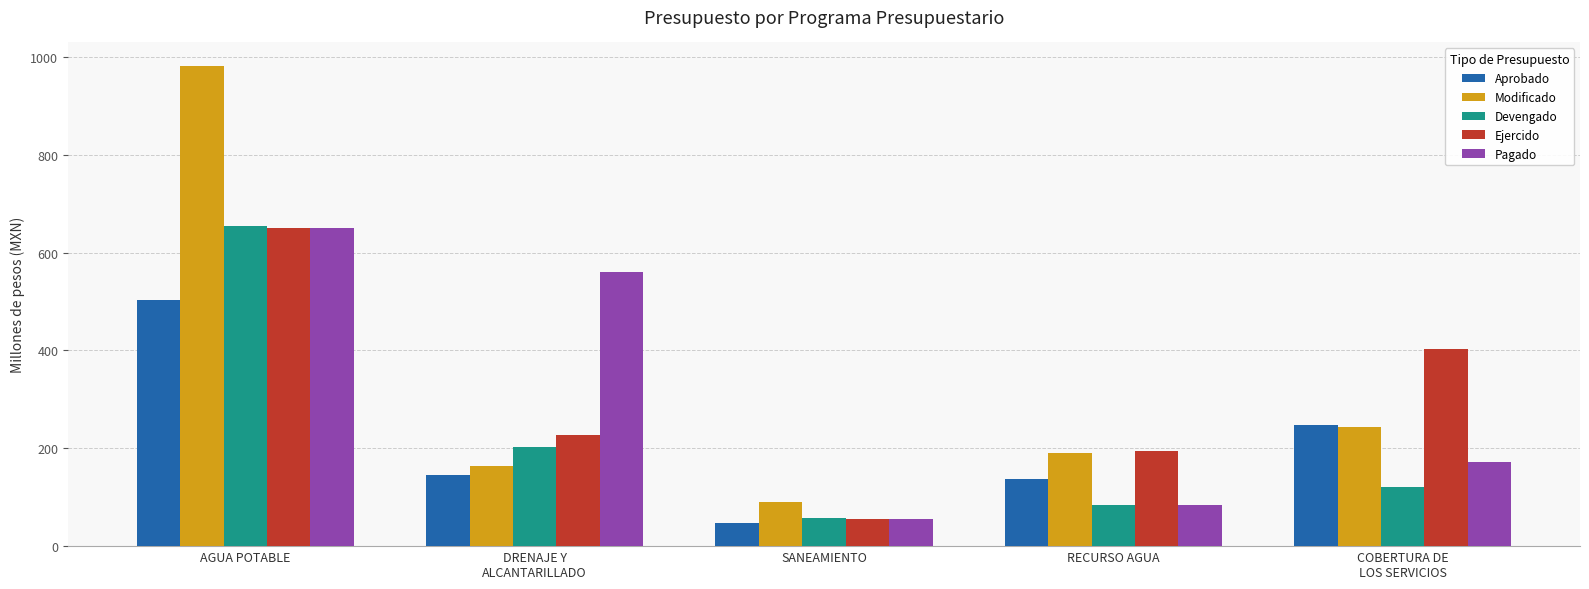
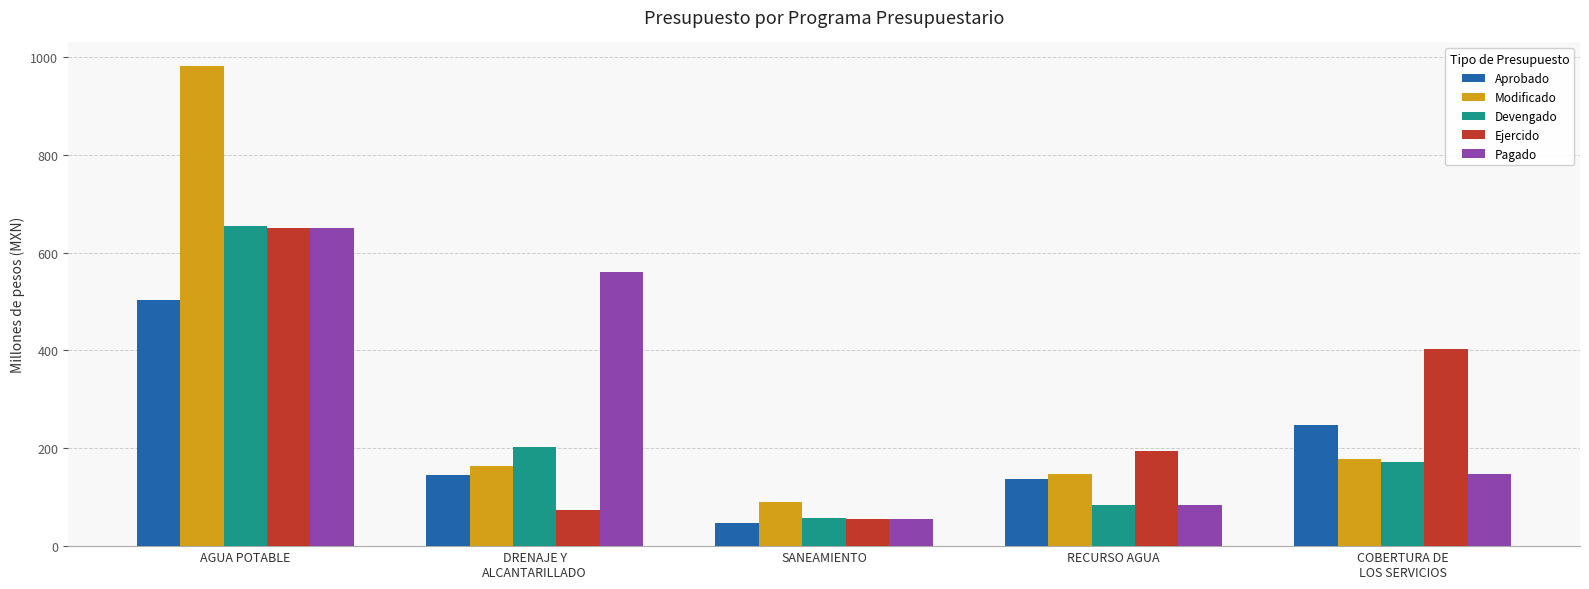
Ejercido, DRENAJE Y ALCANTARILLADO: 230 -> 70
Modificado, RECURSO AGUA: 190 -> 150
Modificado, COBERTURA DE LOS SERVICIOS: 240 -> 180
Devengado, COBERTURA DE LOS SERVICIOS: 120 -> 170
Pagado, COBERTURA DE LOS SERVICIOS: 170 -> 150
